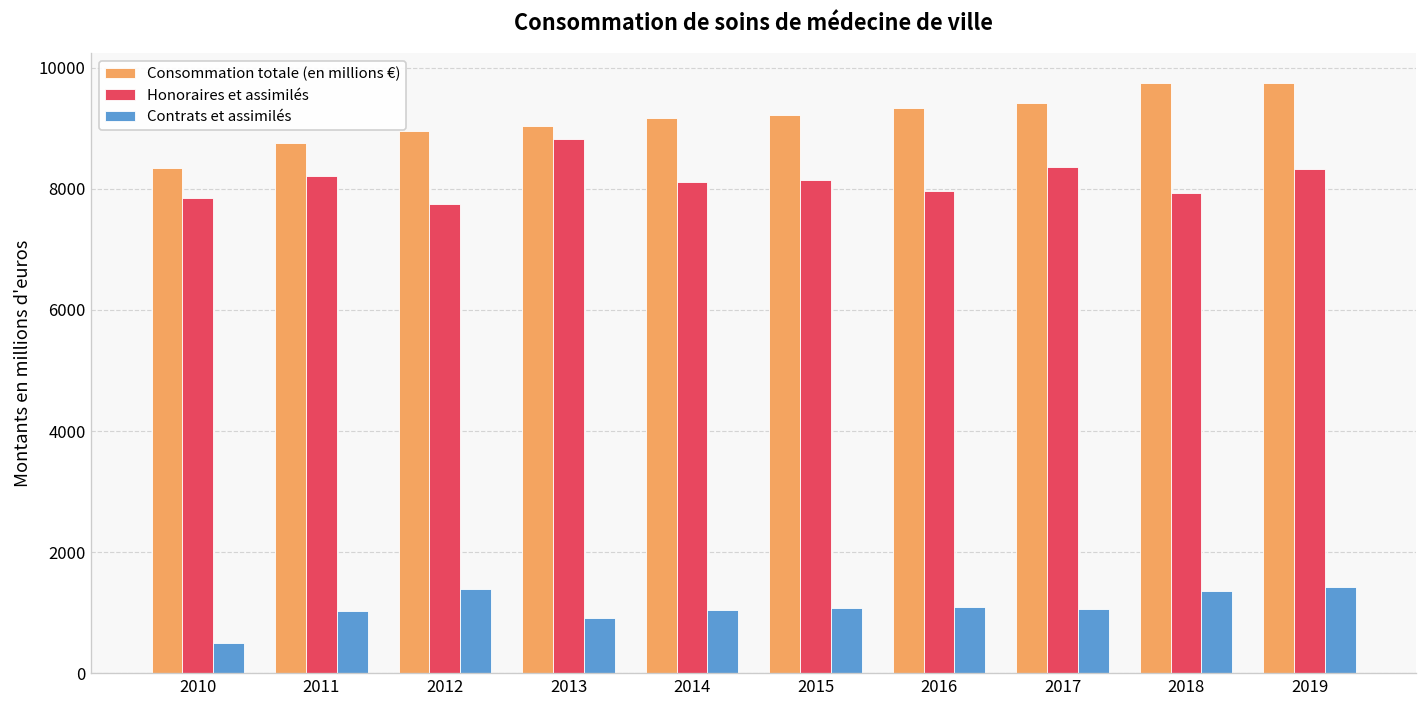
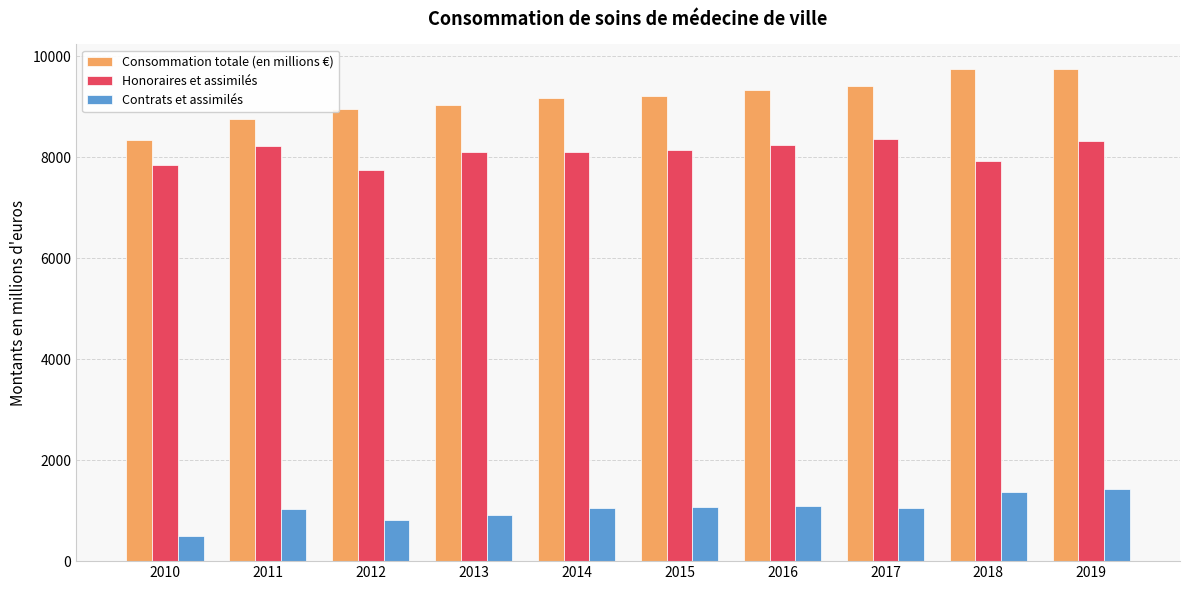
Contrats et assimilés, 2012: 1400 -> 800
Honoraires et assimilés, 2013: 8800 -> 8100
Honoraires et assimilés, 2016: 8000 -> 8200
